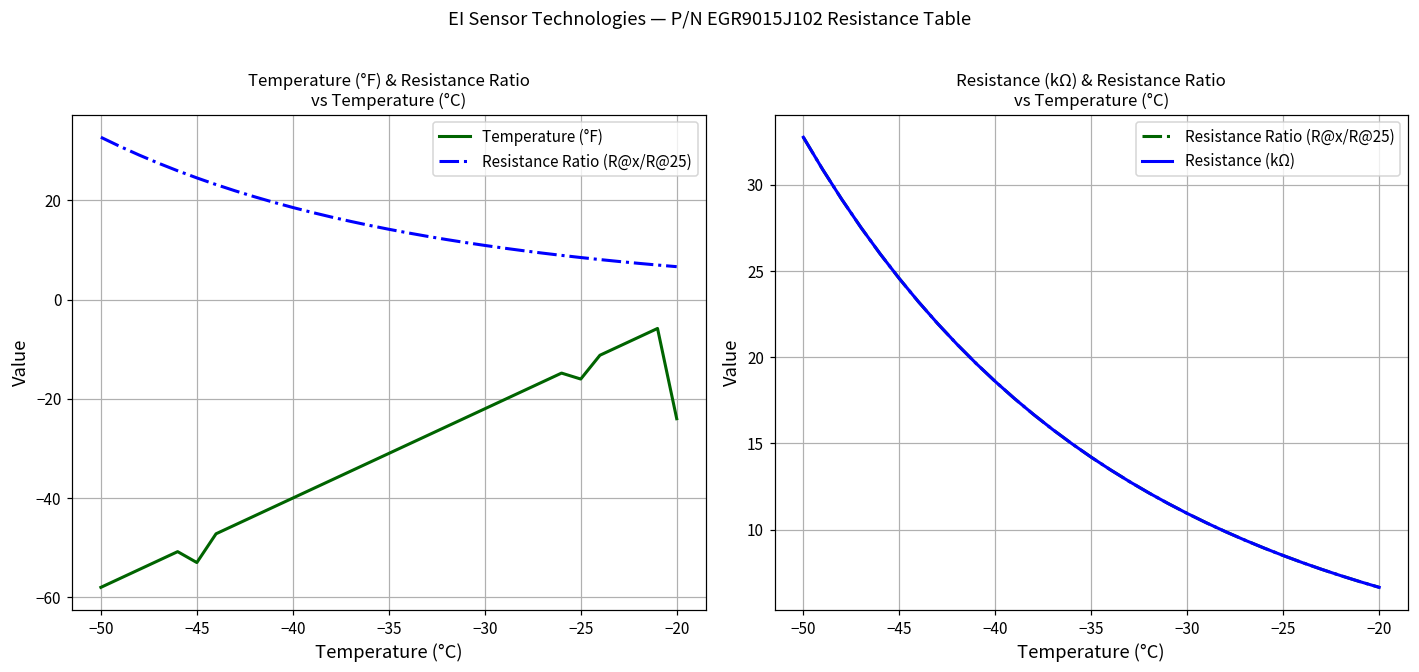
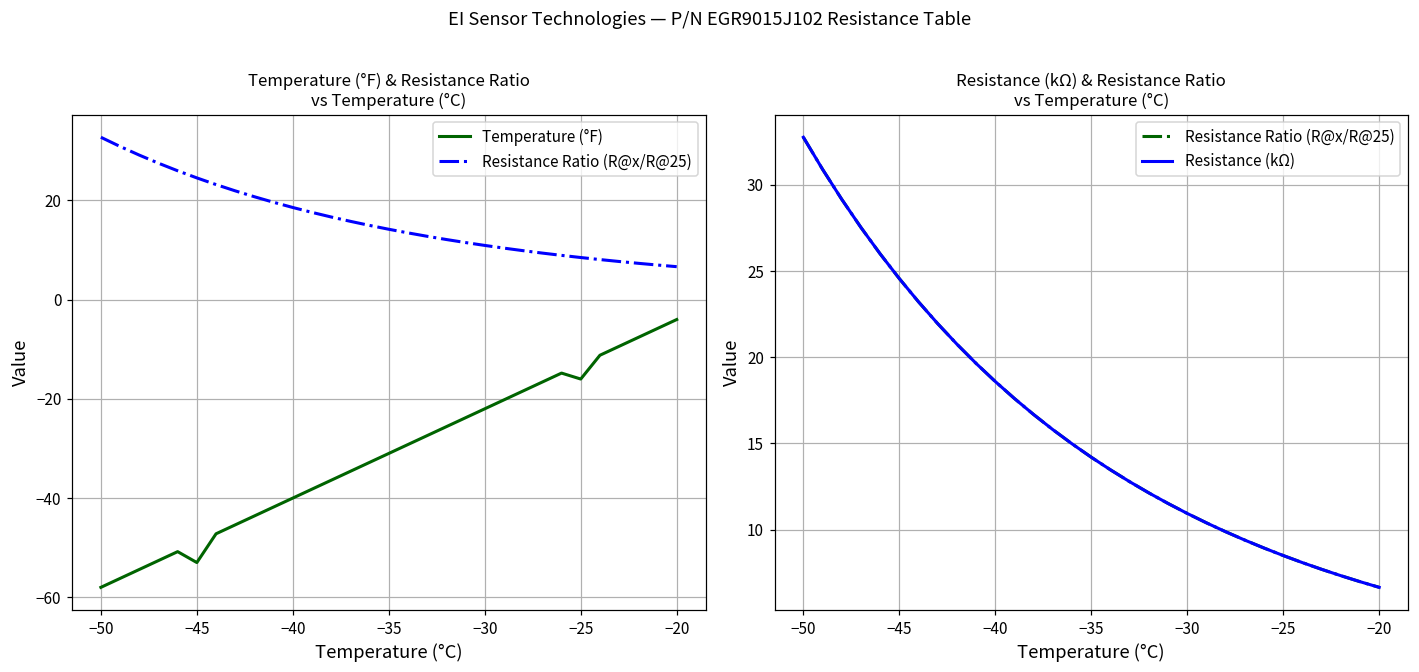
Temperature (°F) & Resistance Ratio vs Temperature (°C), Temperature (°F), −20: -24 -> -4
